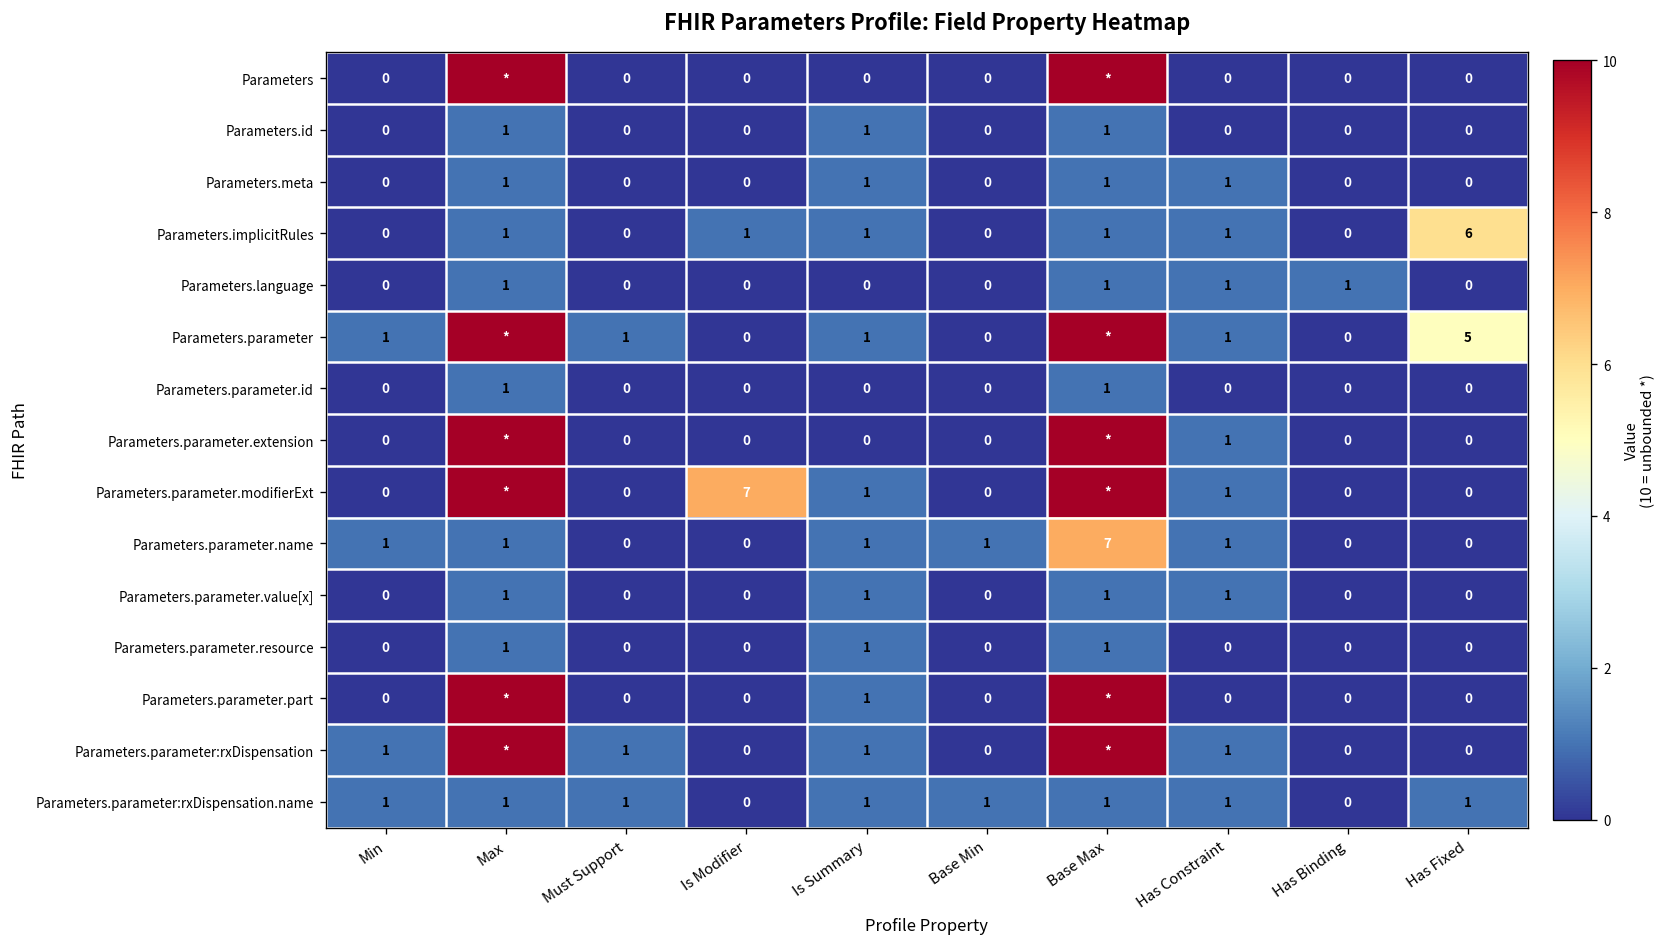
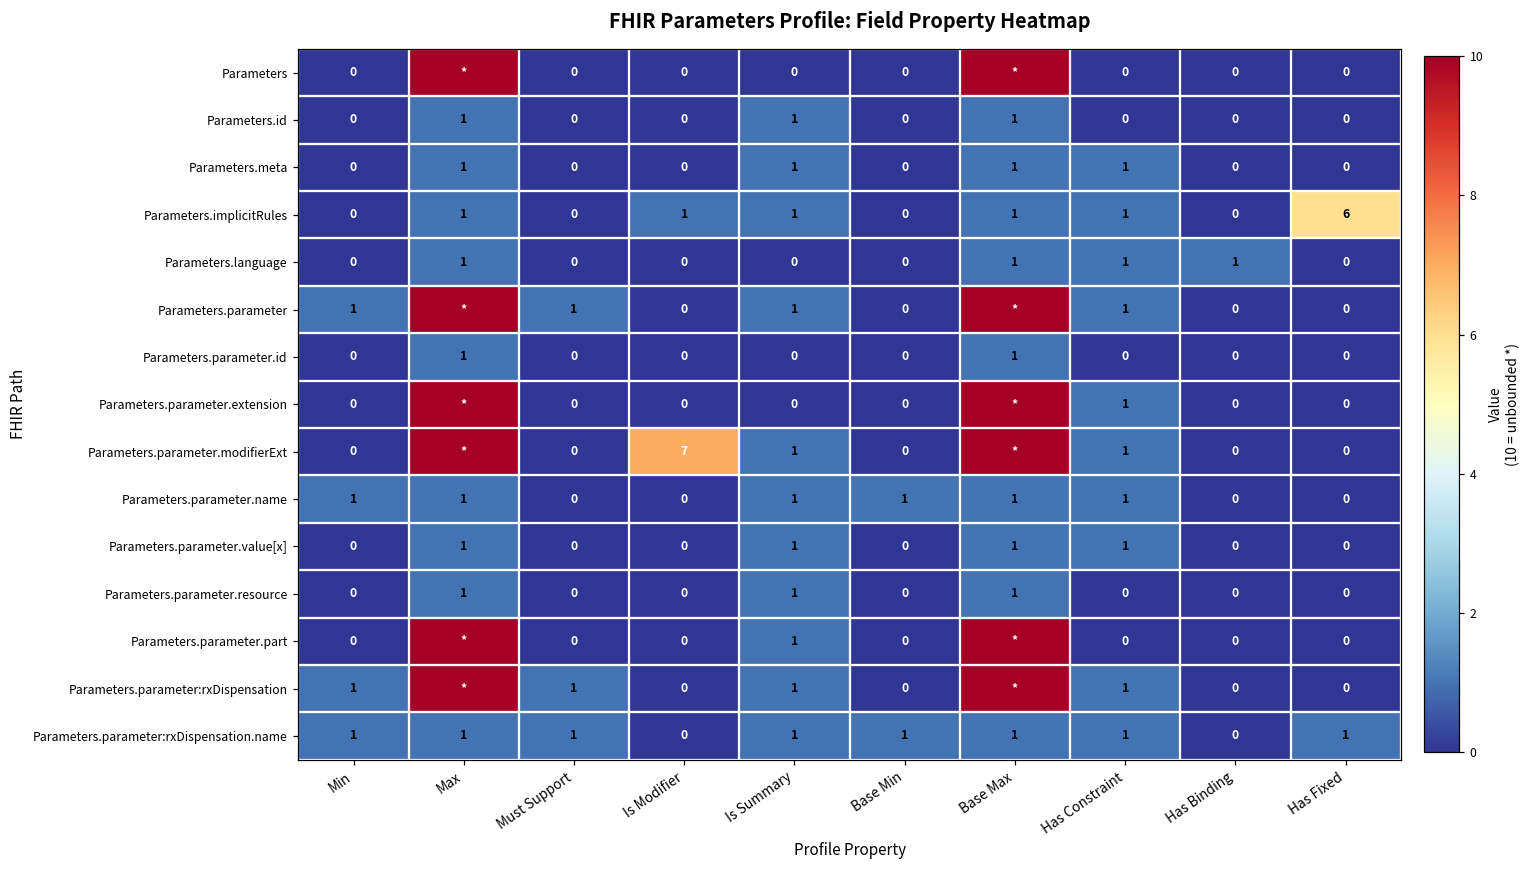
Parameters.parameter, Has Fixed: 5 -> 0
Parameters.parameter.name, Base Max: 7 -> 1
